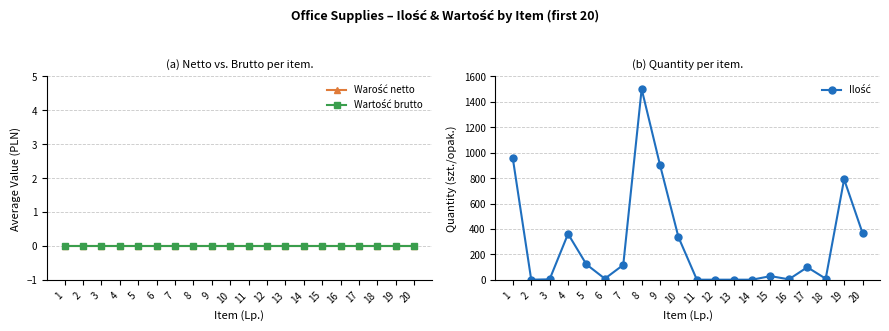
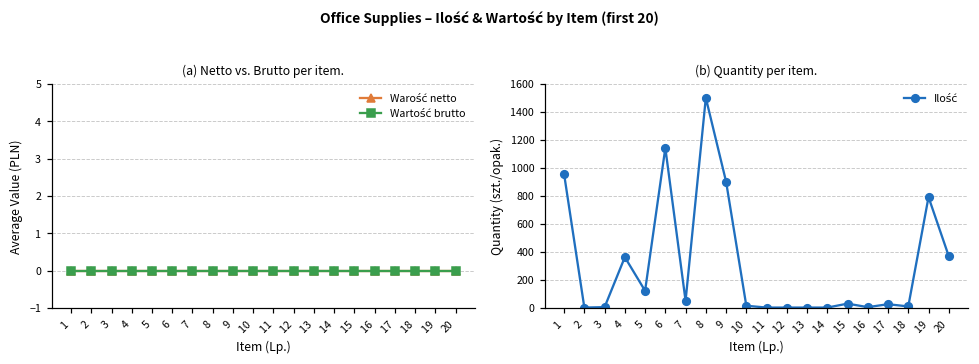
(b) Quantity per item., 6: 10 -> 1140
(b) Quantity per item., 7: 120 -> 50
(b) Quantity per item., 10: 340 -> 20
(b) Quantity per item., 17: 100 -> 30
